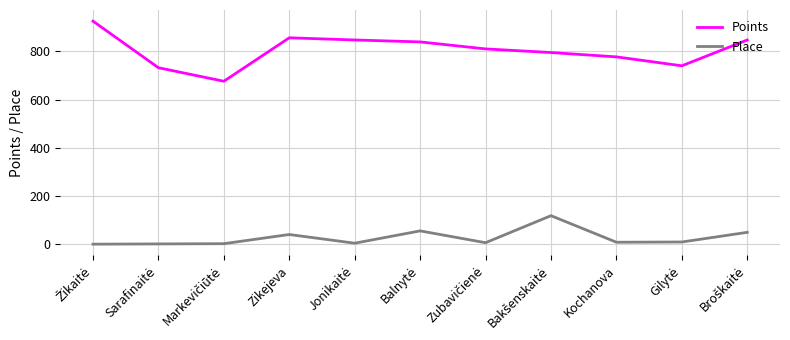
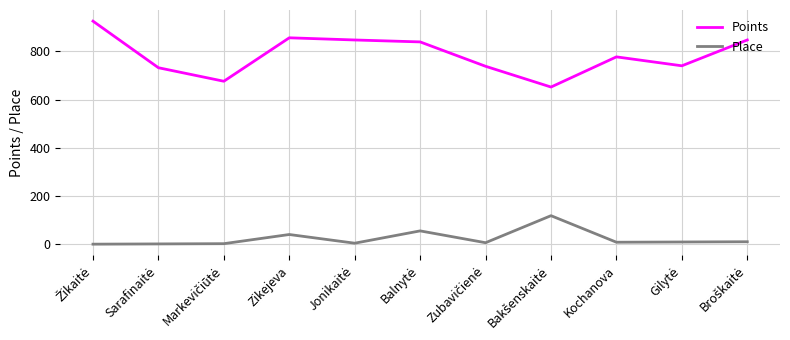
Points, Zubavičienė: 810 -> 740
Points, Bakšenskaitė: 800 -> 650
Place, Broškaitė: 50 -> 10
